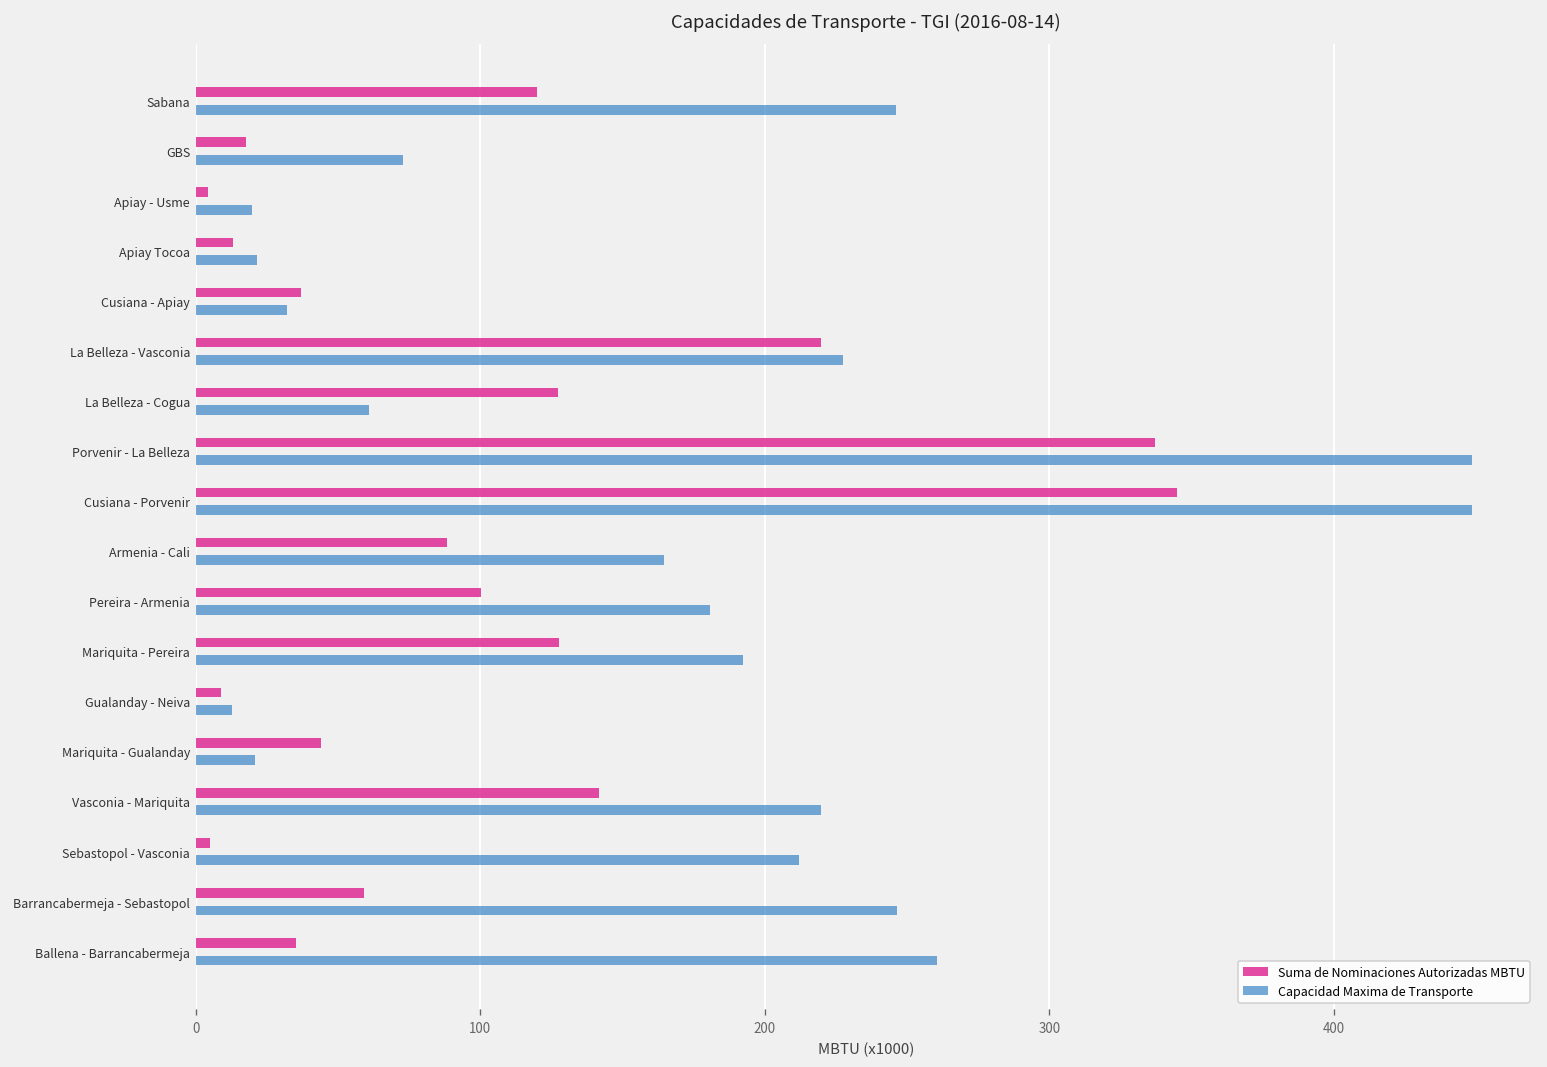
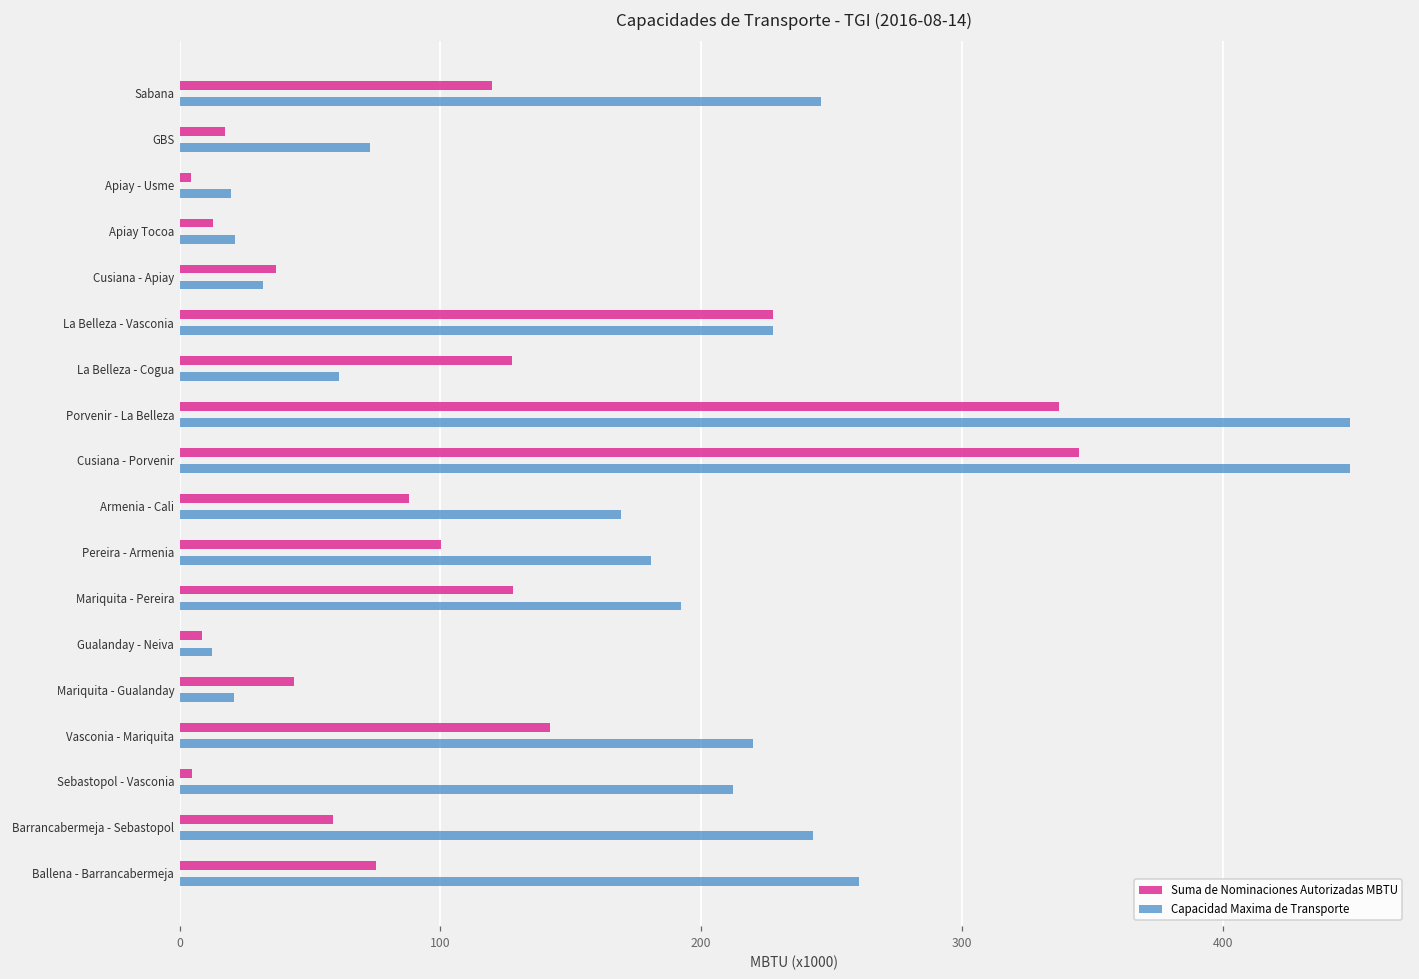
Suma de Nominaciones Autorizadas MBTU, La Belleza - Vasconia: 220 -> 227
Capacidad Maxima de Transporte, Armenia - Cali: 164 -> 169
Capacidad Maxima de Transporte, Barrancabermeja - Sebastopol: 247 -> 243
Suma de Nominaciones Autorizadas MBTU, Ballena - Barrancabermeja: 35 -> 75
